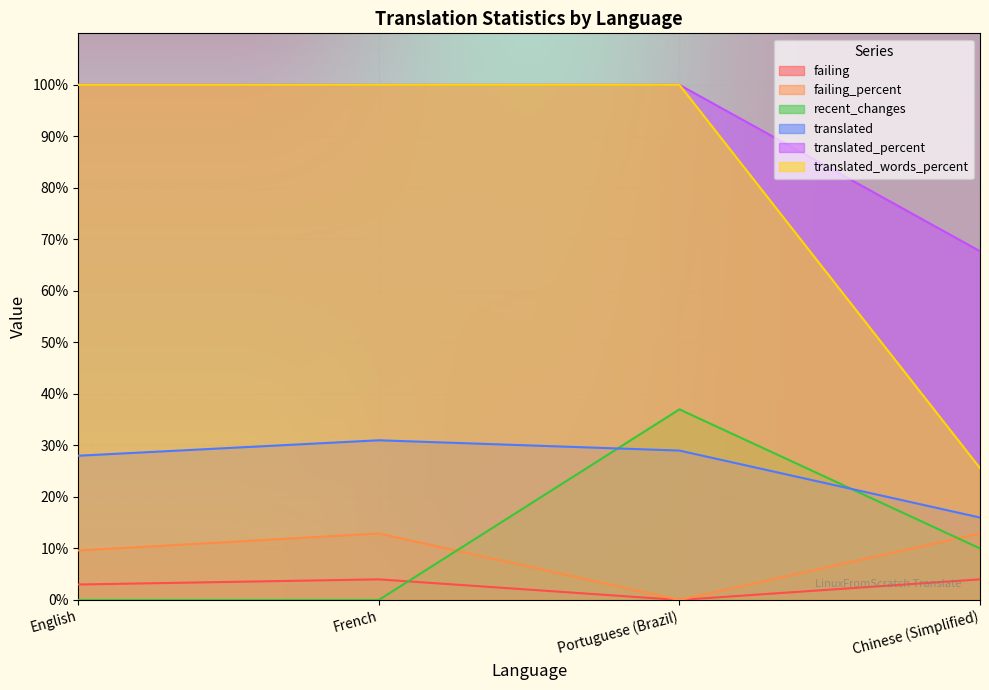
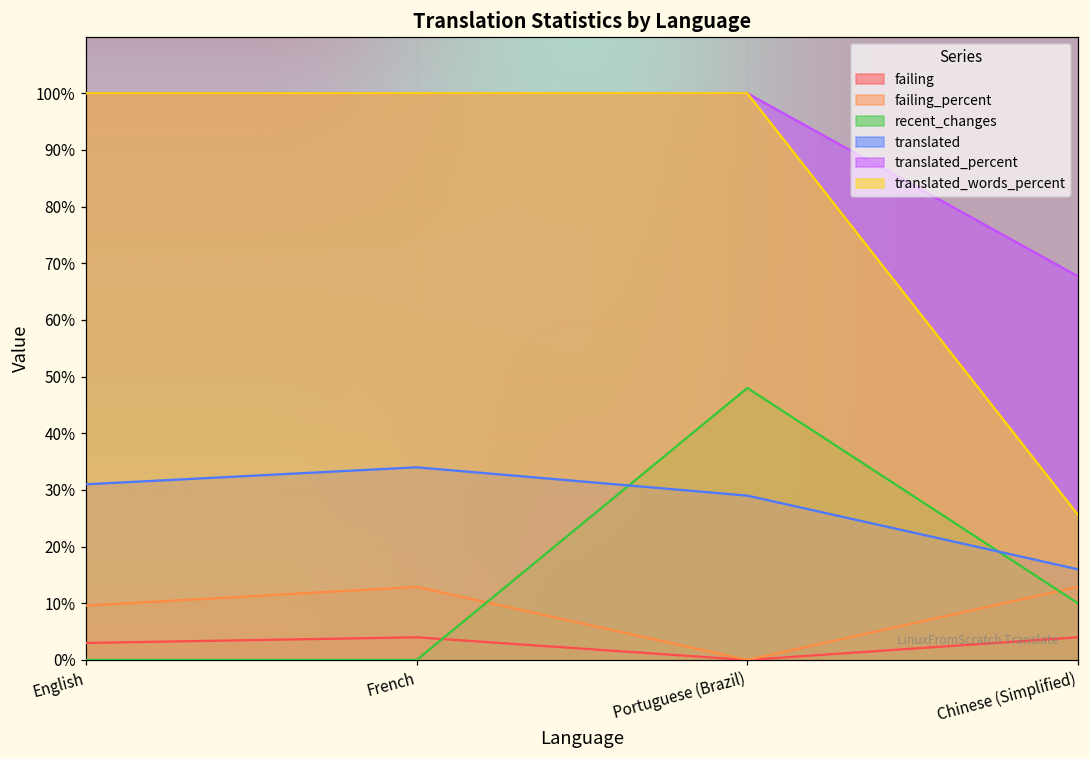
translated, English: 28% -> 31%
translated, French: 31% -> 34%
recent_changes, Portuguese (Brazil): 37% -> 48%
